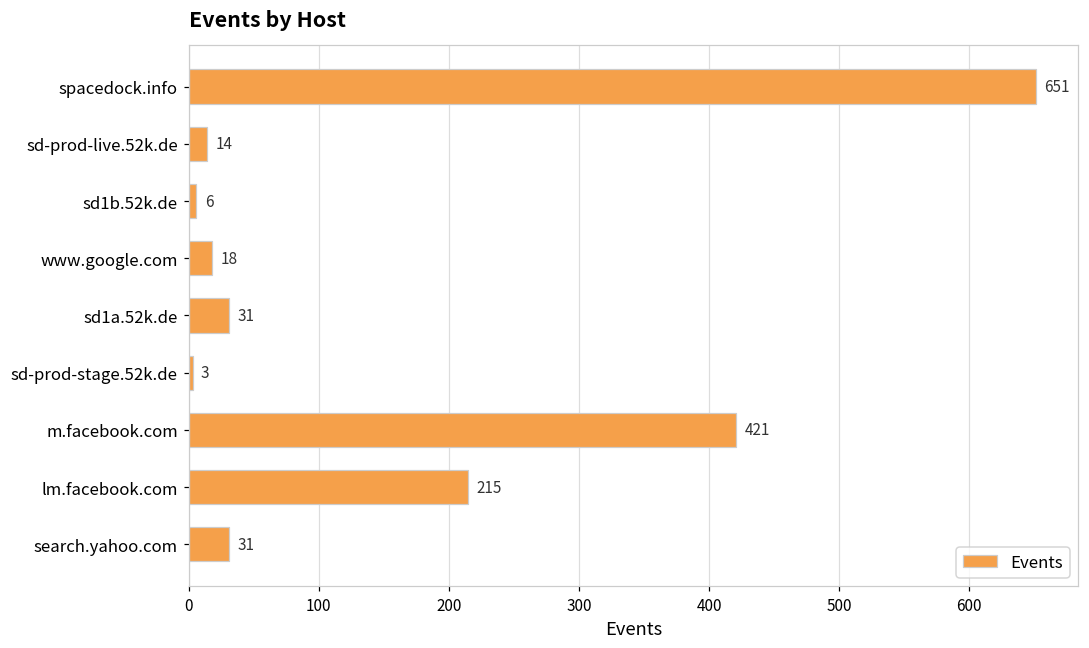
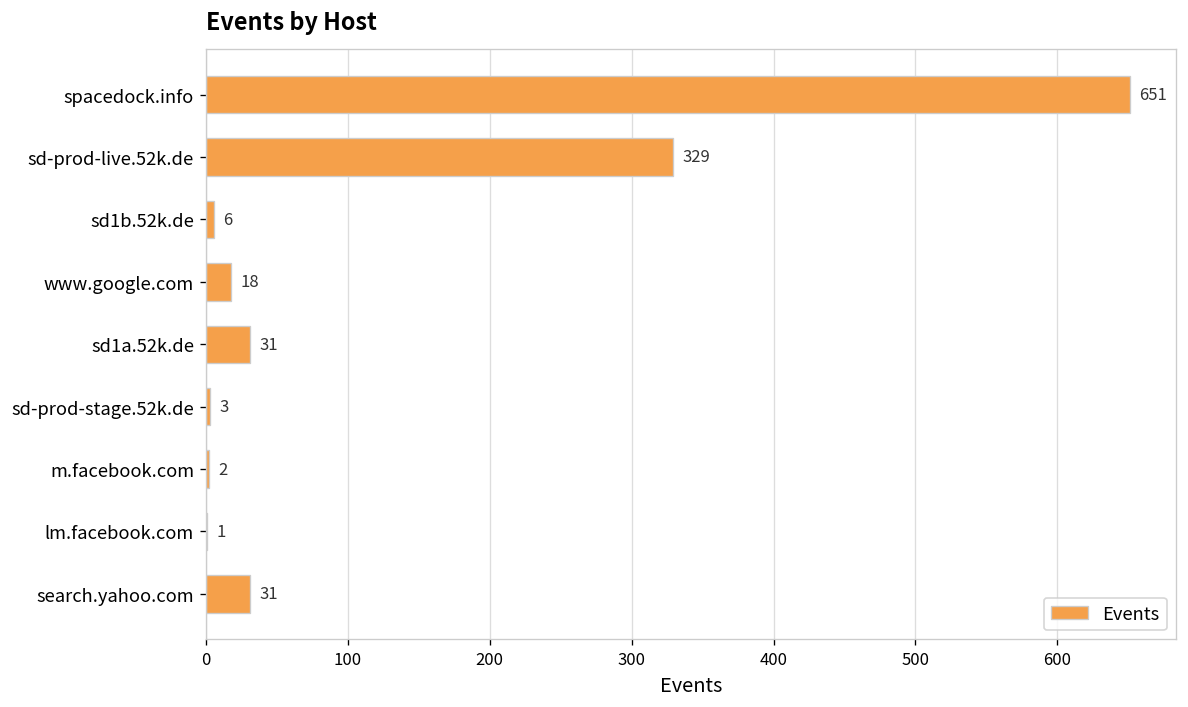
sd-prod-live.52k.de: 14 -> 329
m.facebook.com: 421 -> 2
lm.facebook.com: 215 -> 1
